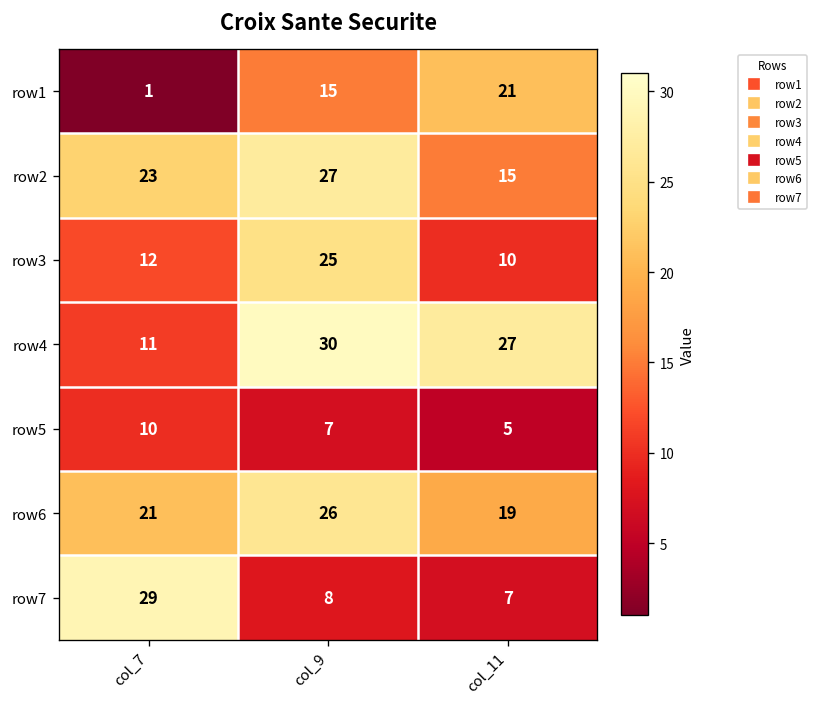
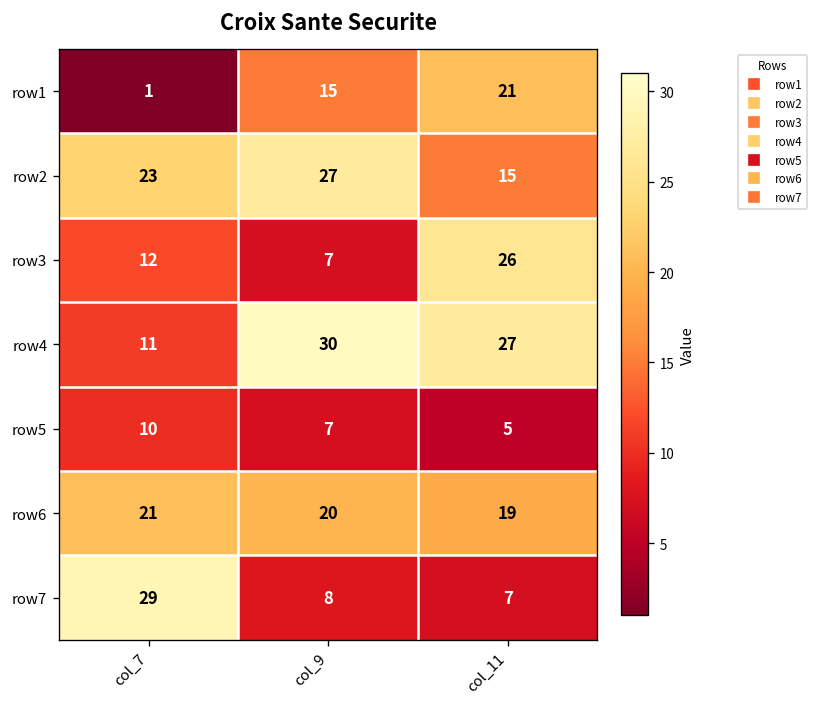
row3, col_9: 25 -> 7
row3, col_11: 10 -> 26
row6, col_9: 26 -> 20
